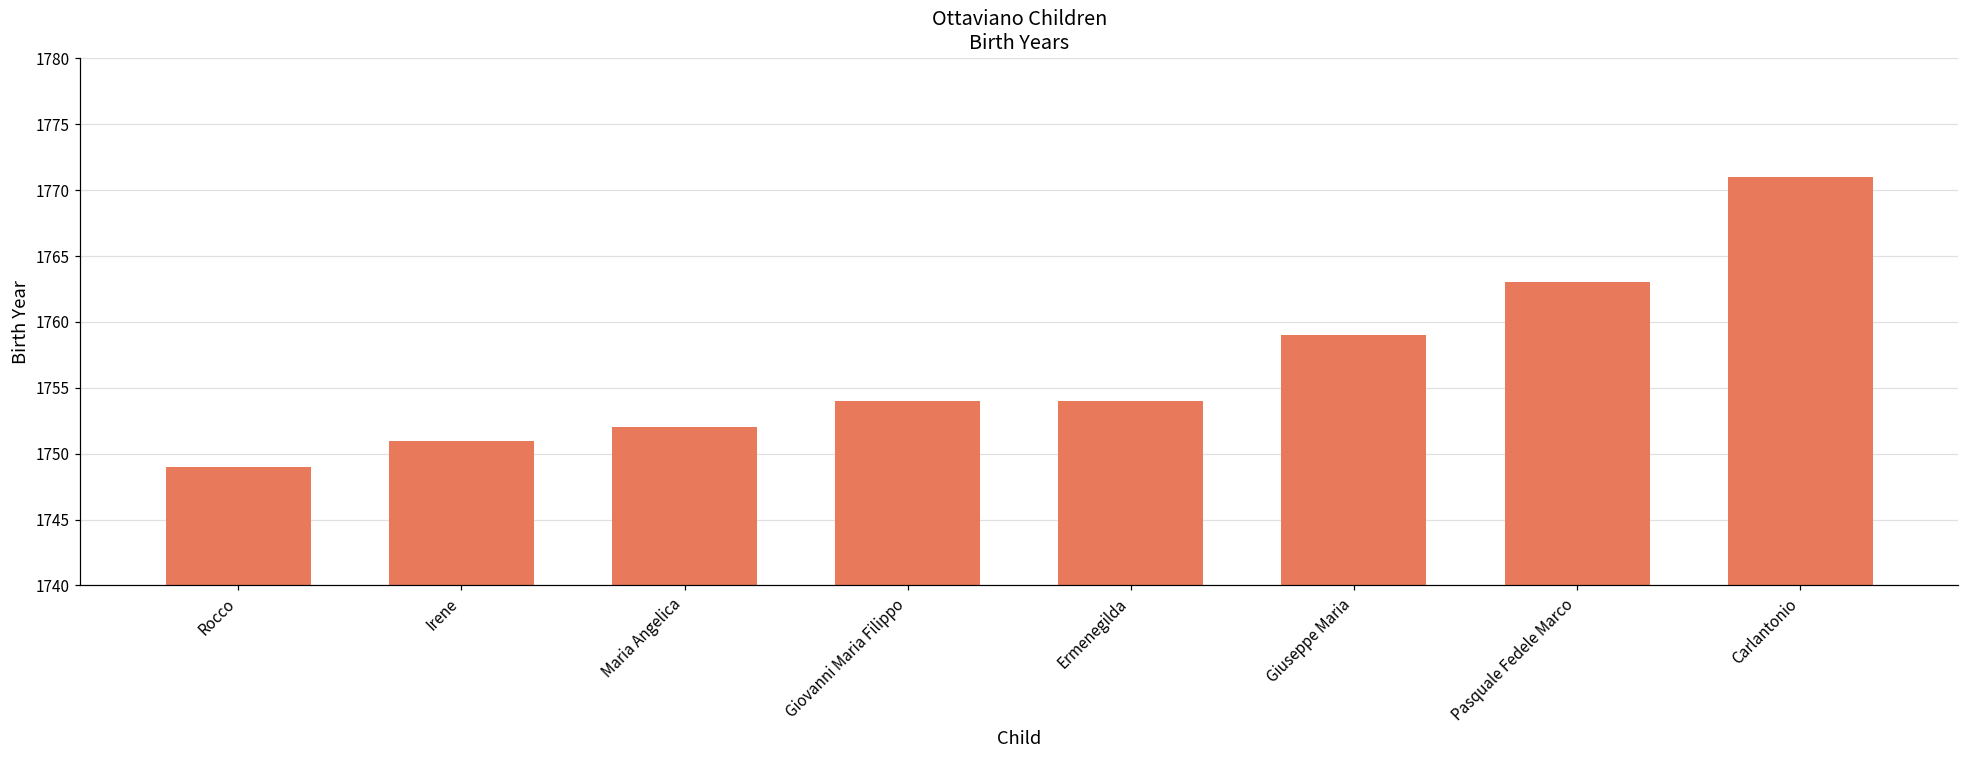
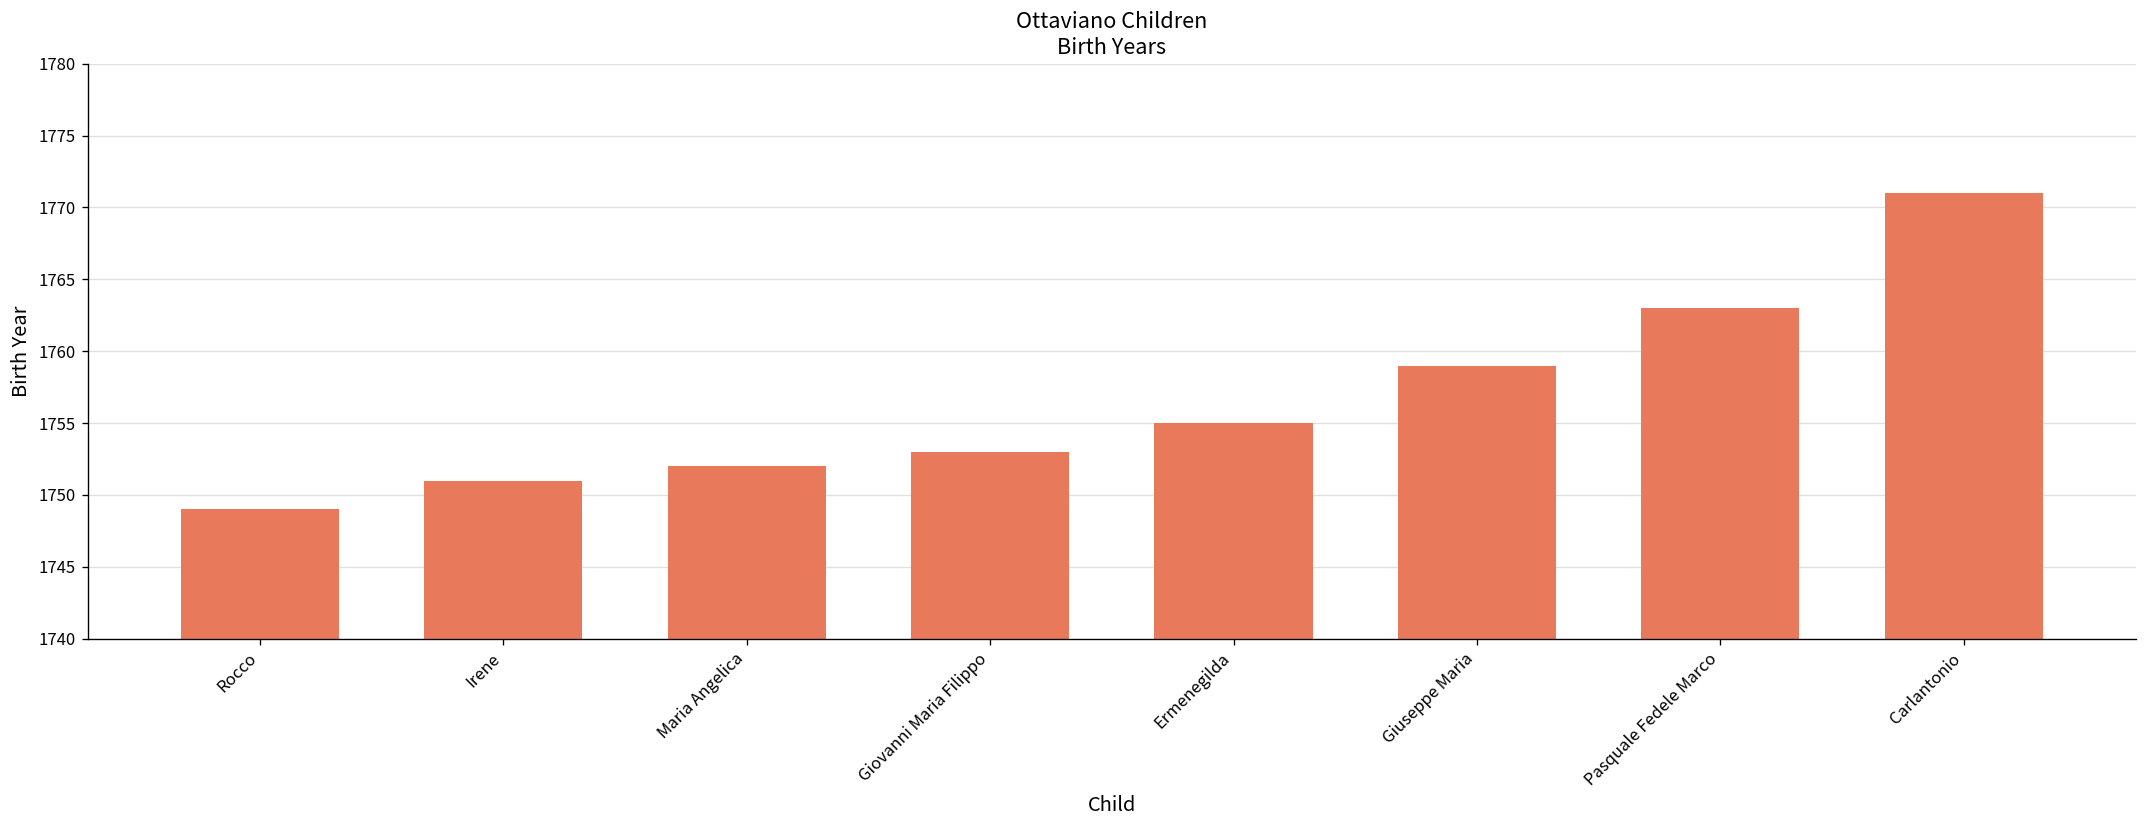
Giovanni Maria Filippo: 1754 -> 1753
Ermenegilda: 1754 -> 1755
